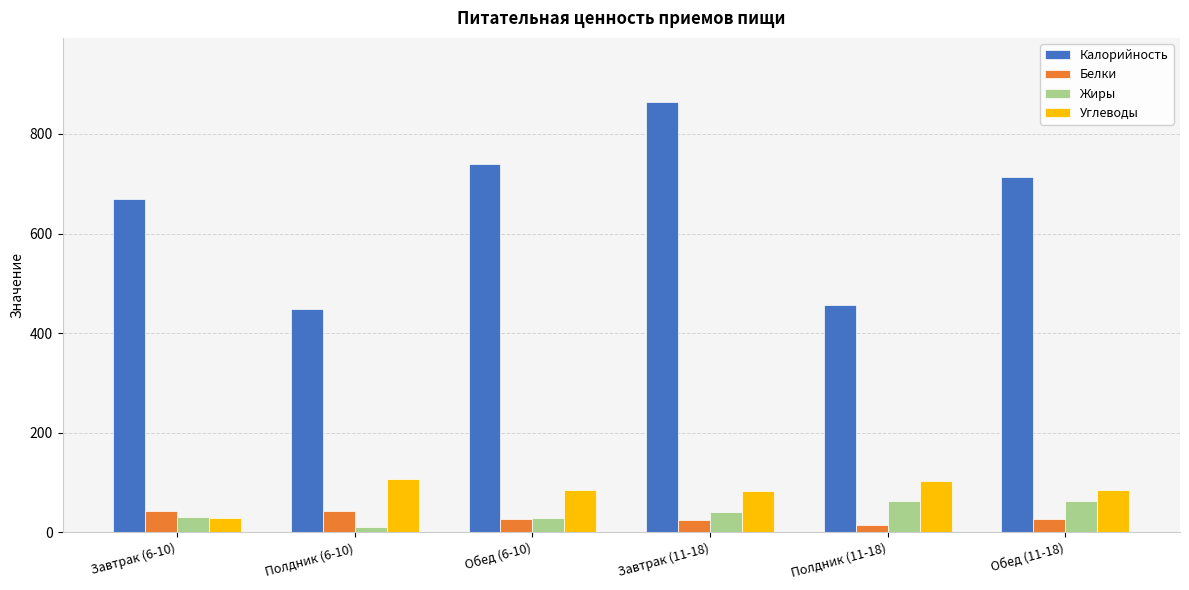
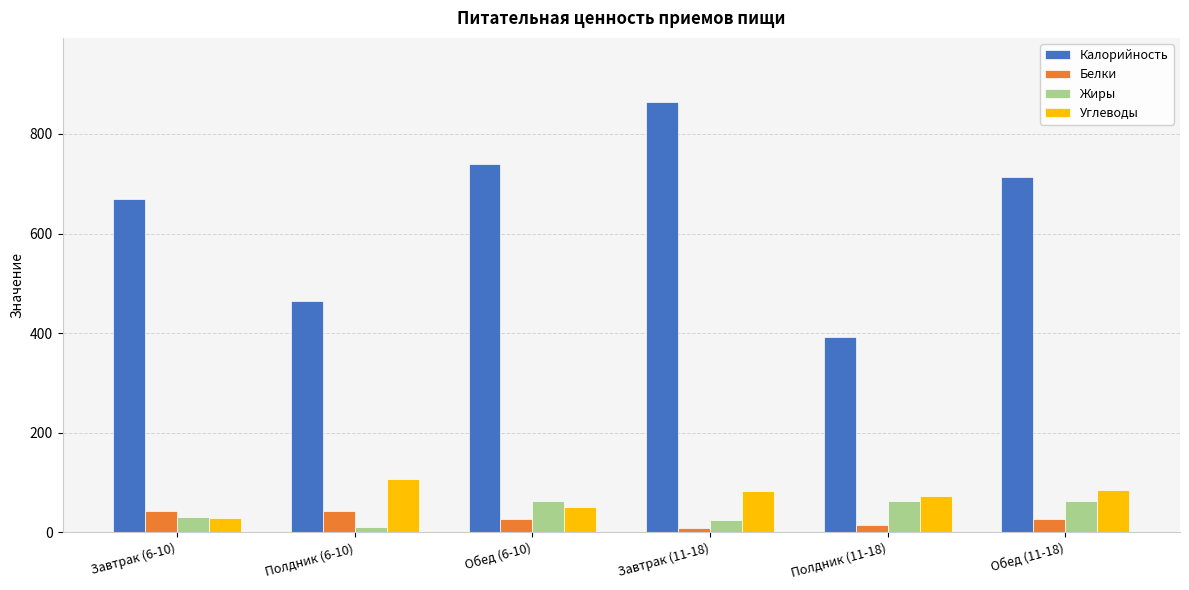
Калорийность, Полдник (6-10): 450 -> 460
Жиры, Обед (6-10): 30 -> 60
Углеводы, Обед (6-10): 80 -> 50
Белки, Завтрак (11-18): 20 -> 10
Жиры, Завтрак (11-18): 40 -> 30
Калорийность, Полдник (11-18): 460 -> 390
Углеводы, Полдник (11-18): 100 -> 70
